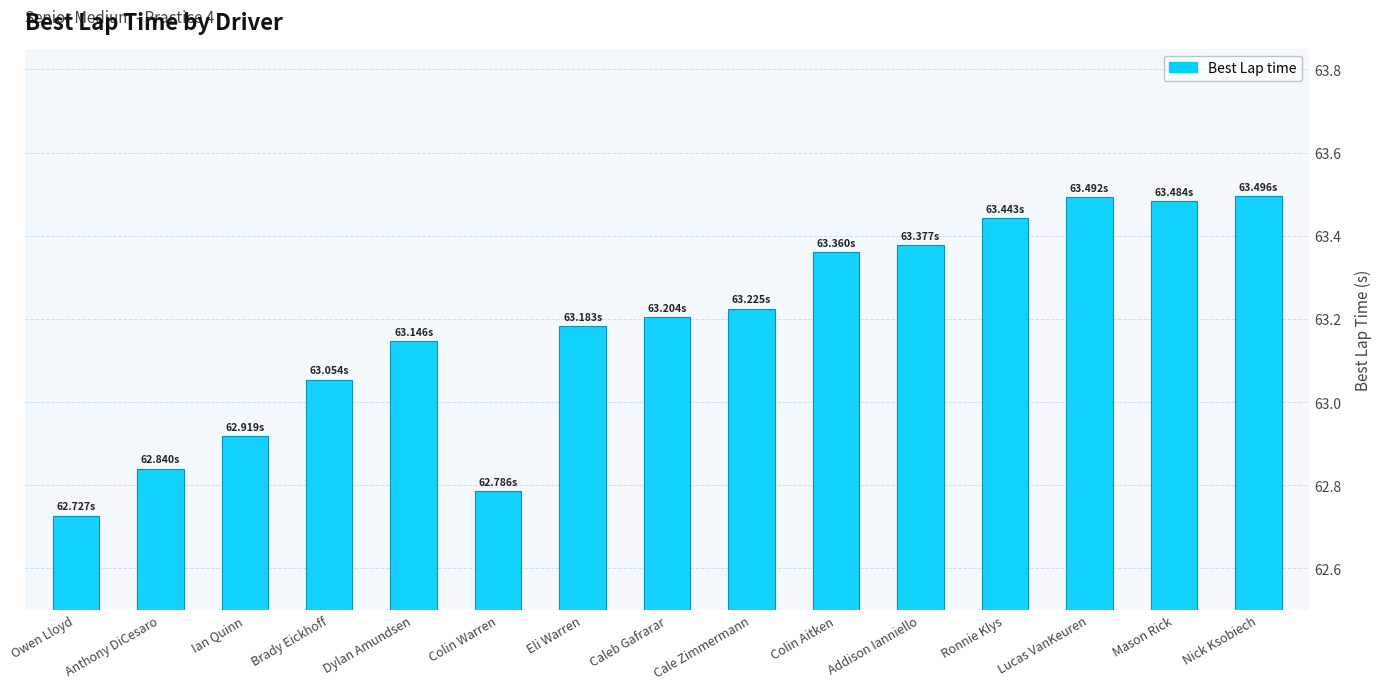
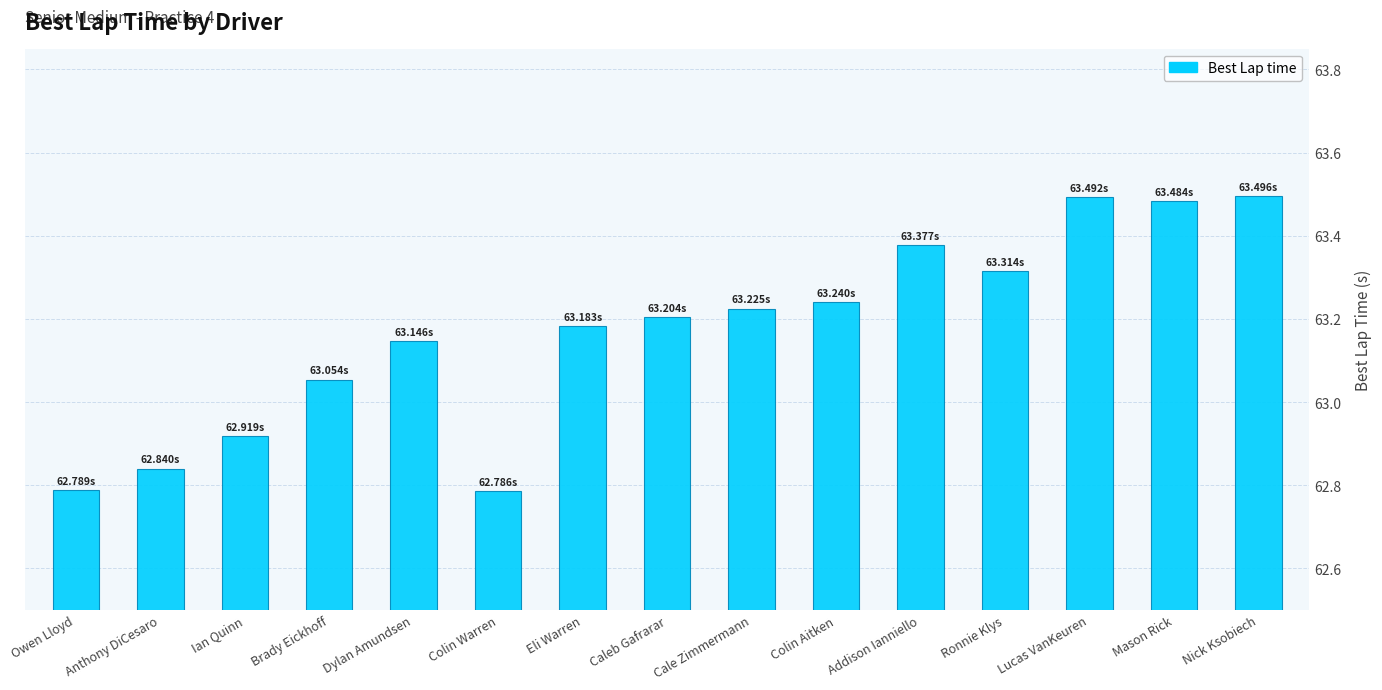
Owen Lloyd: 62.727s -> 62.789s
Colin Aitken: 63.360s -> 63.240s
Ronnie Klys: 63.443s -> 63.314s
